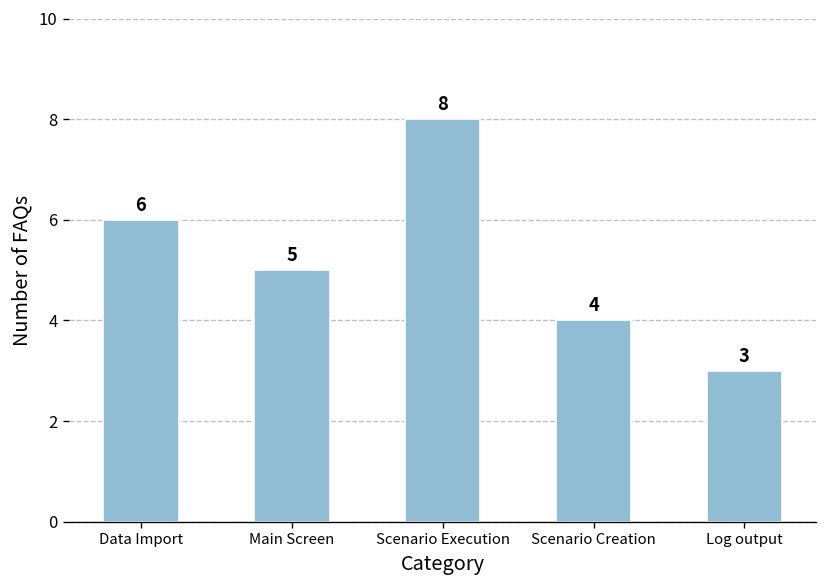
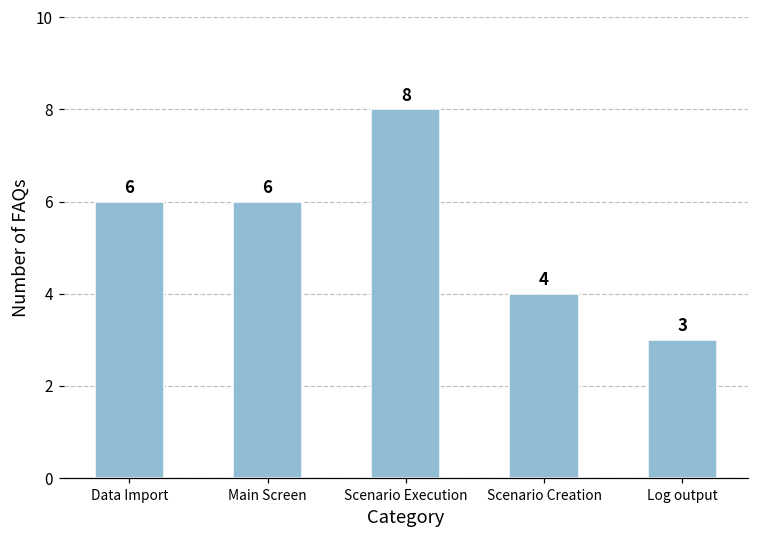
Main Screen: 5 -> 6
